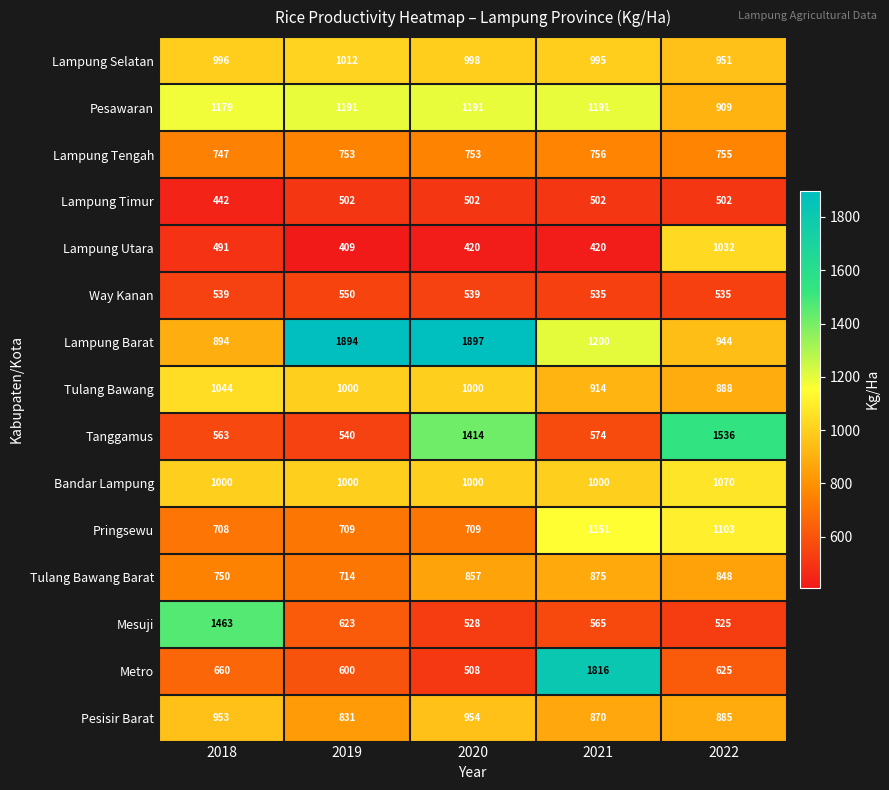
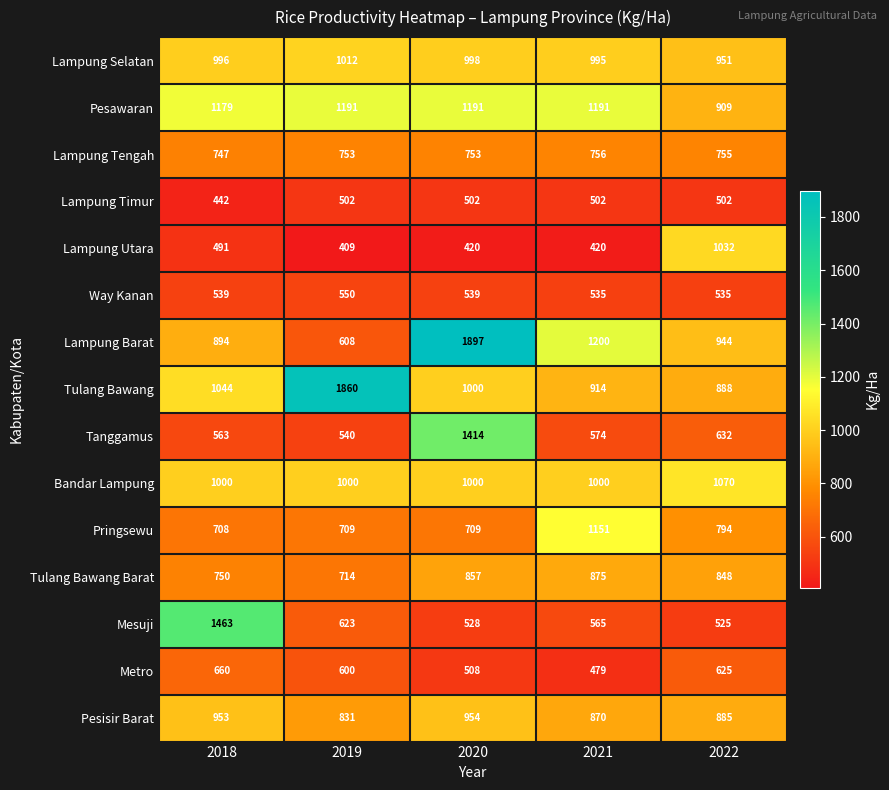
Lampung Barat, 2019: 1894 -> 608
Tulang Bawang, 2019: 1000 -> 1860
Tanggamus, 2022: 1536 -> 632
Pringsewu, 2022: 1103 -> 794
Metro, 2021: 1816 -> 479
